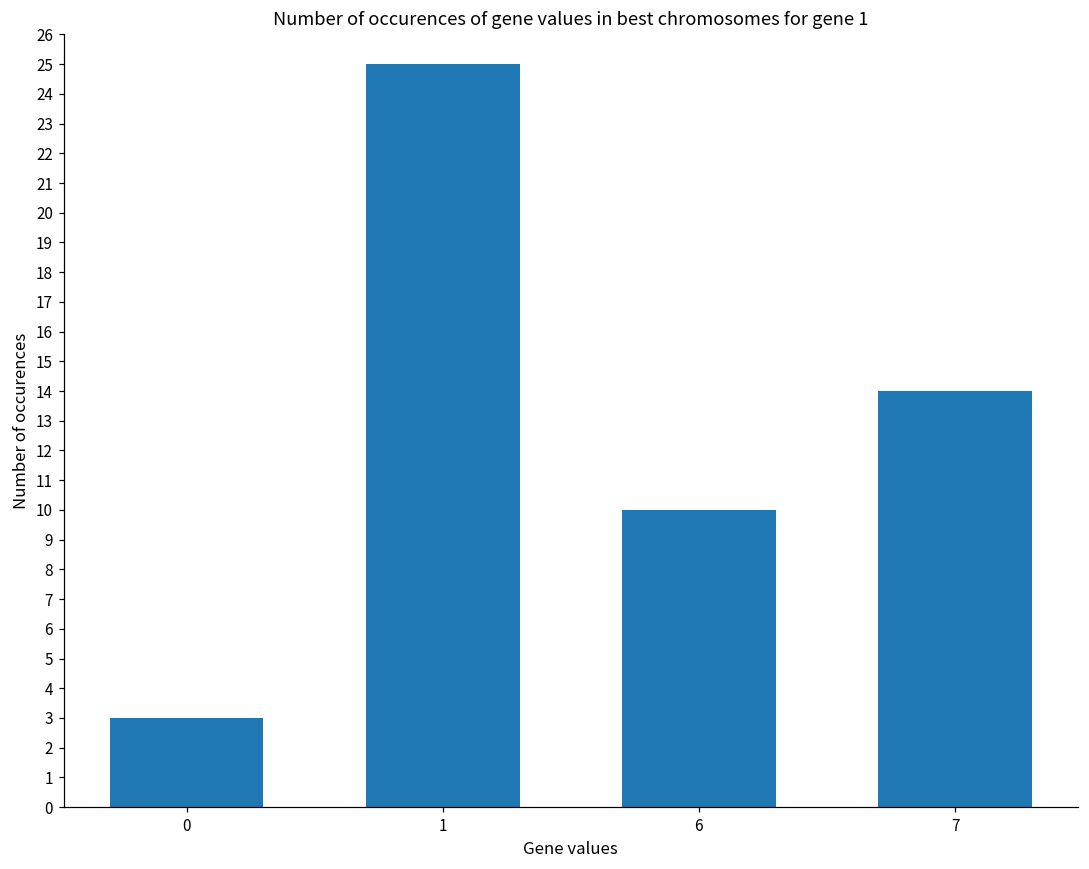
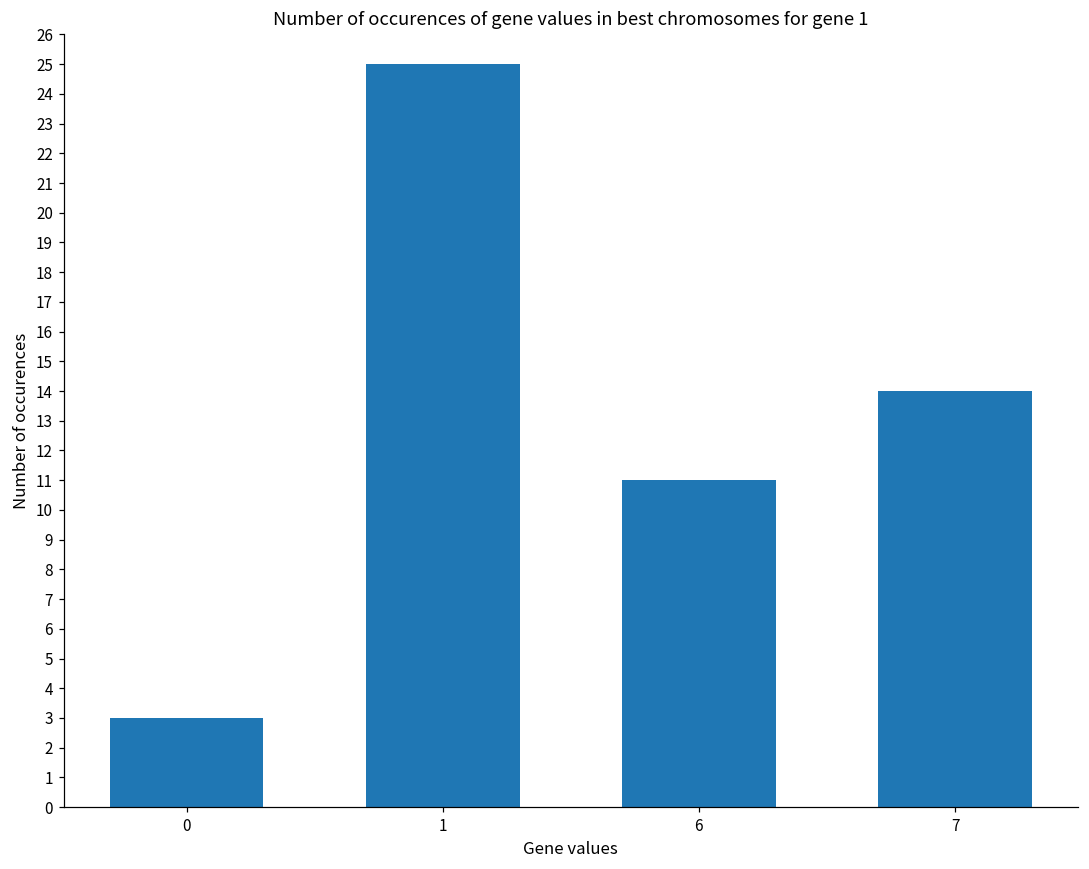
6: 10 -> 11
